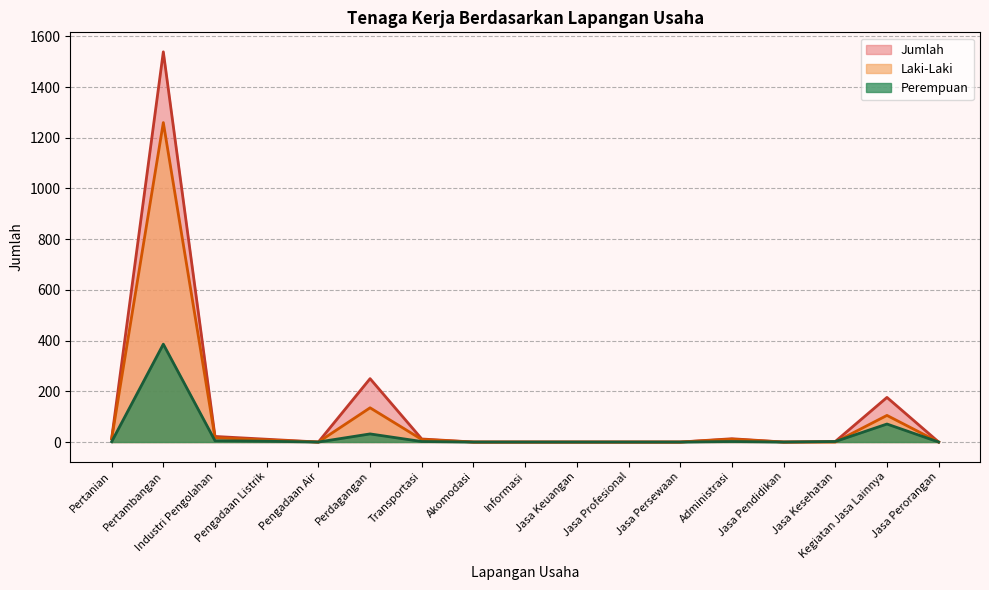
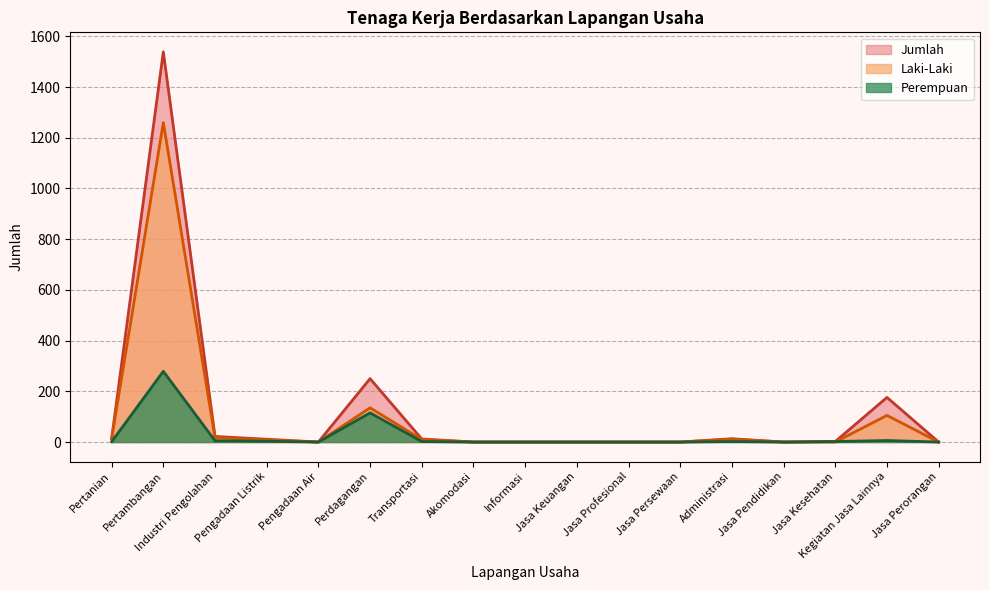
Perempuan, Pertambangan: 390 -> 280
Perempuan, Perdagangan: 30 -> 120
Perempuan, Kegiatan Jasa Lainnya: 70 -> 10
